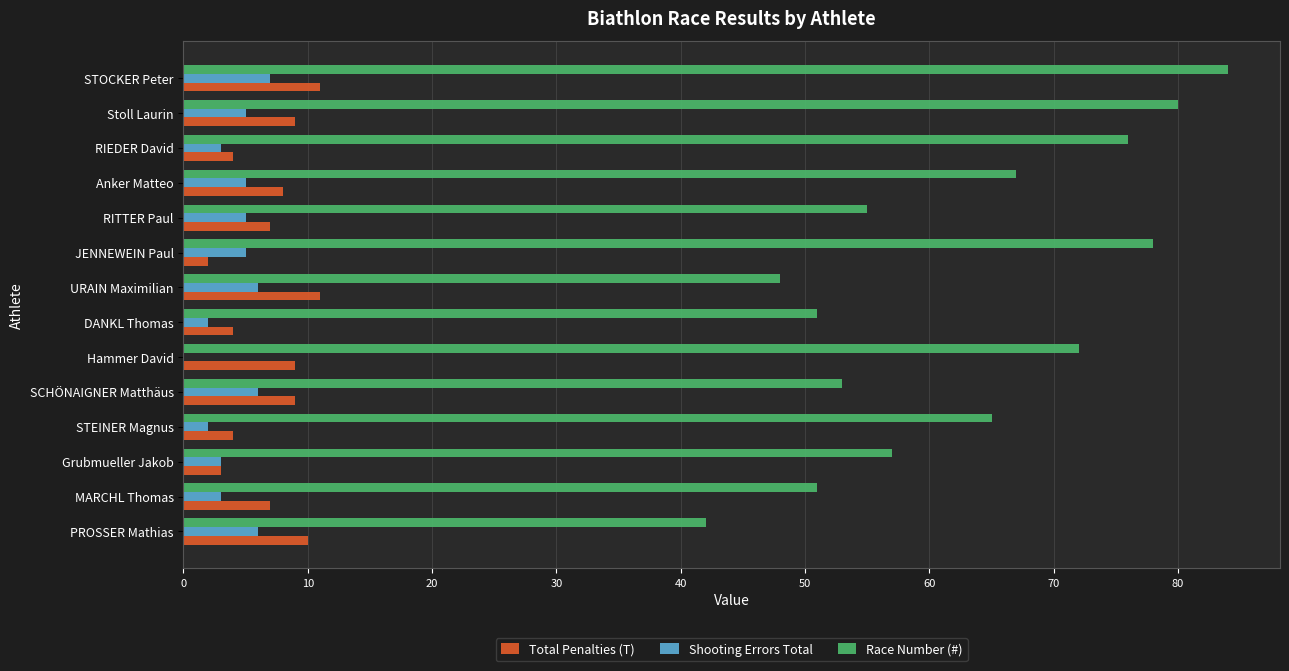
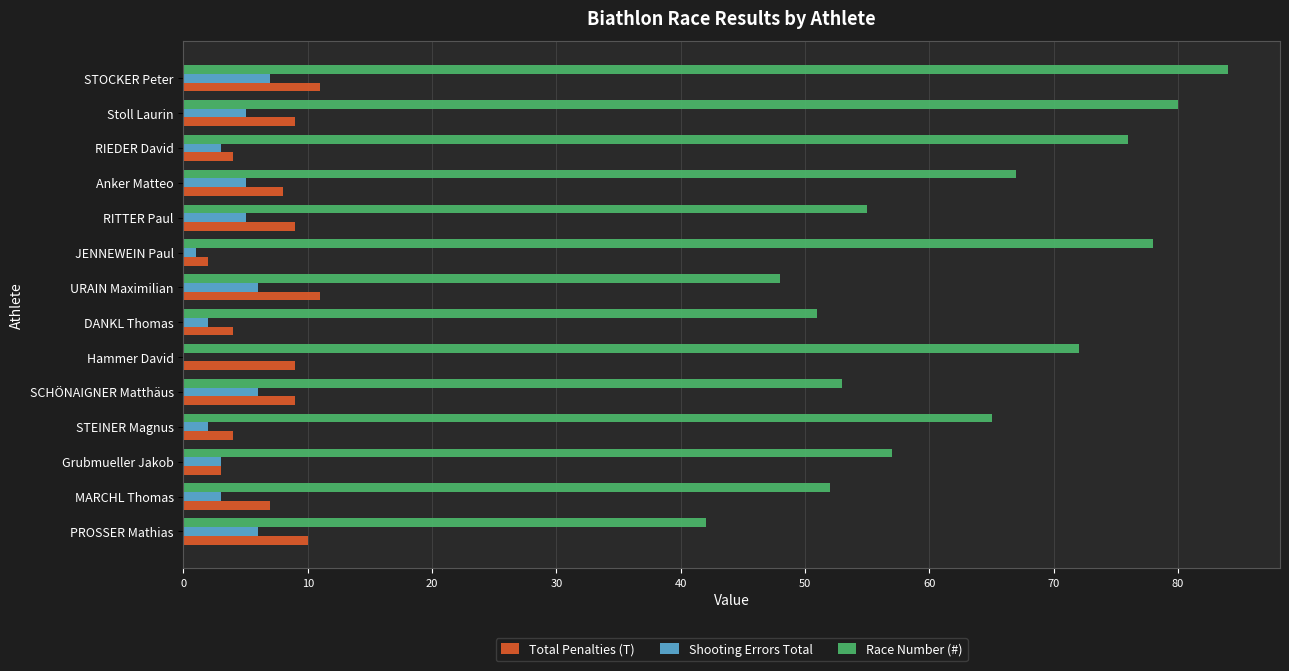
Total Penalties (T), RITTER Paul: 7 -> 9
Shooting Errors Total, JENNEWEIN Paul: 5 -> 1
Race Number (#), MARCHL Thomas: 51 -> 52
